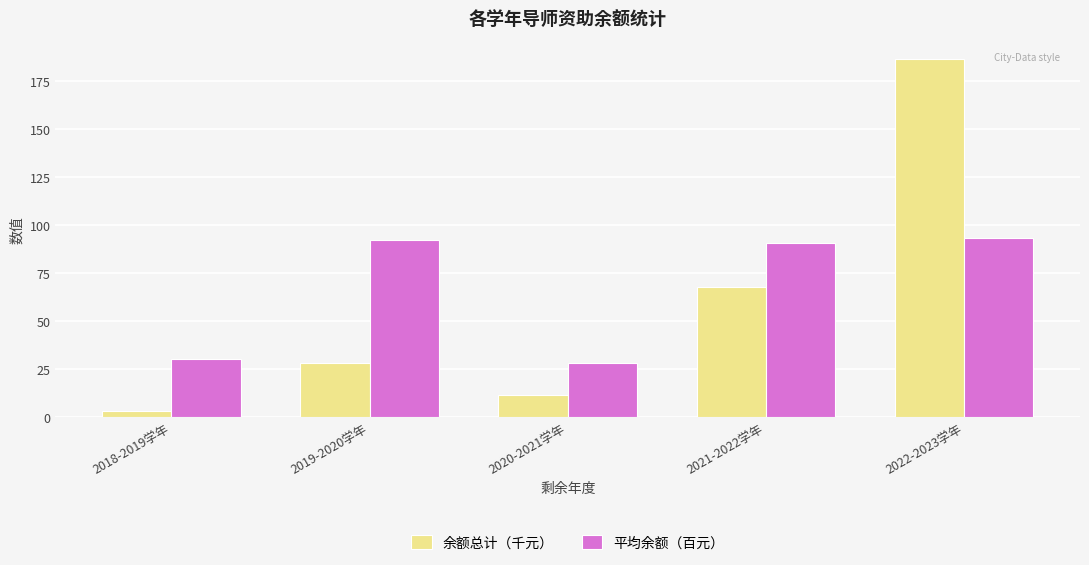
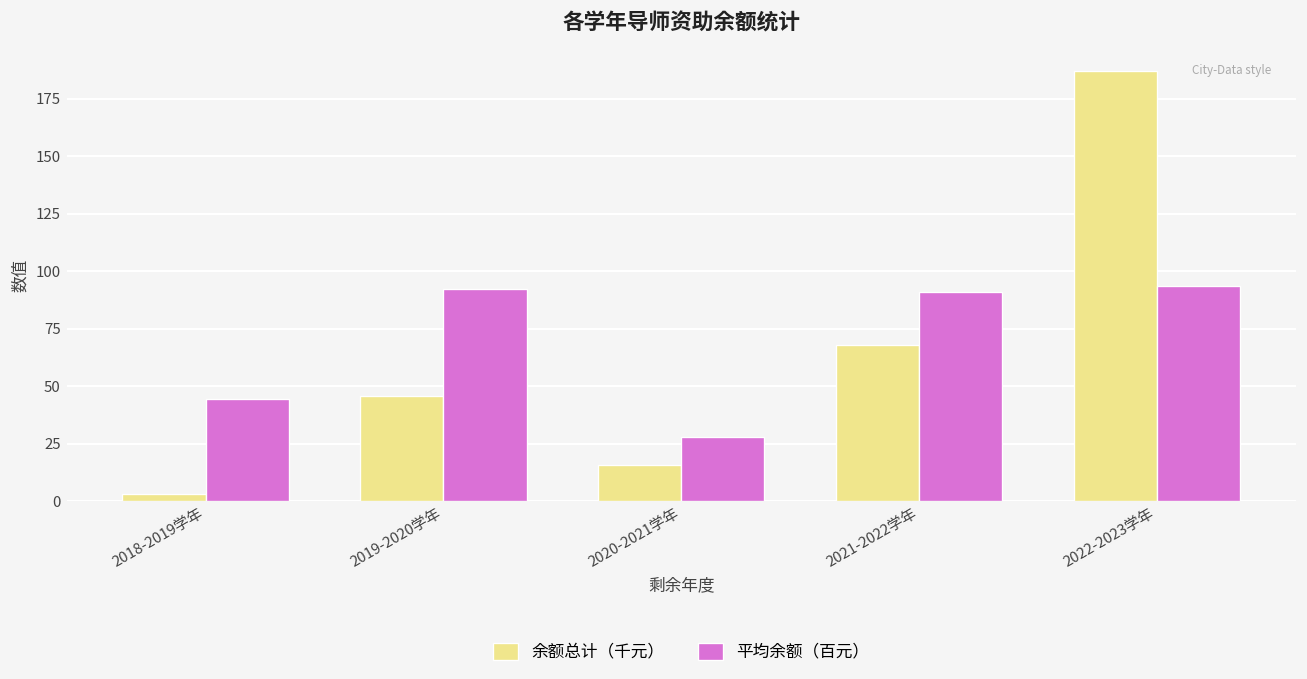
平均余额（百元）, 2018-2019学年: 30 -> 44
余额总计（千元）, 2019-2020学年: 28 -> 46
余额总计（千元）, 2020-2021学年: 11 -> 16
